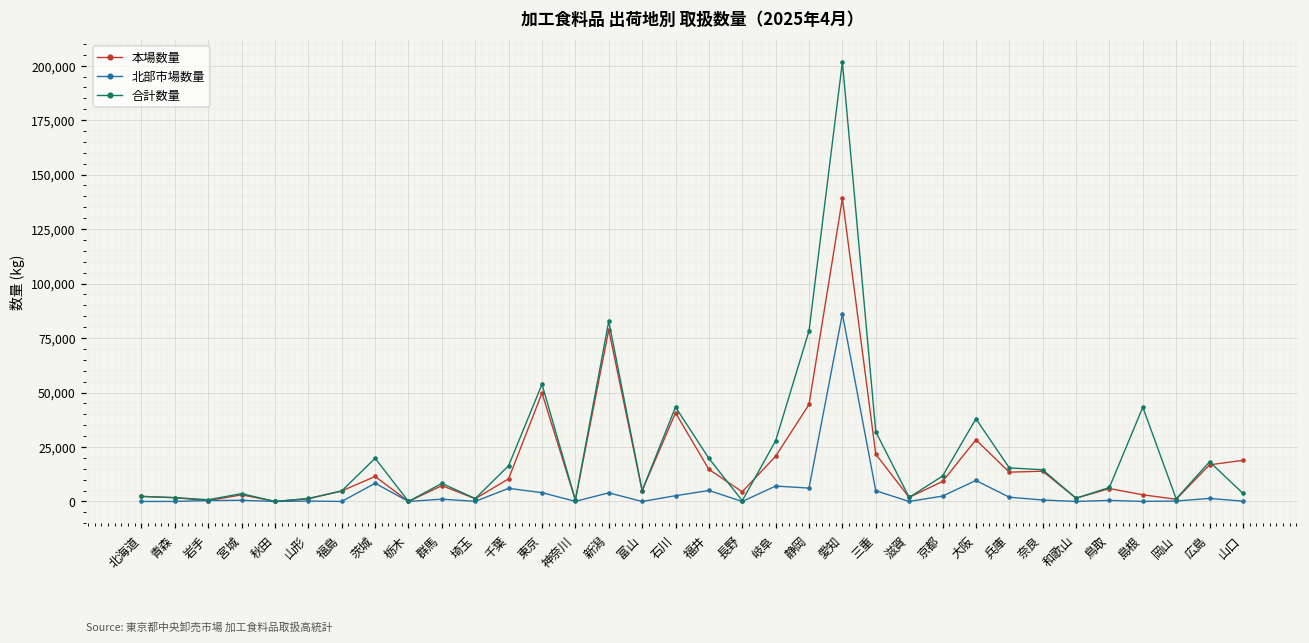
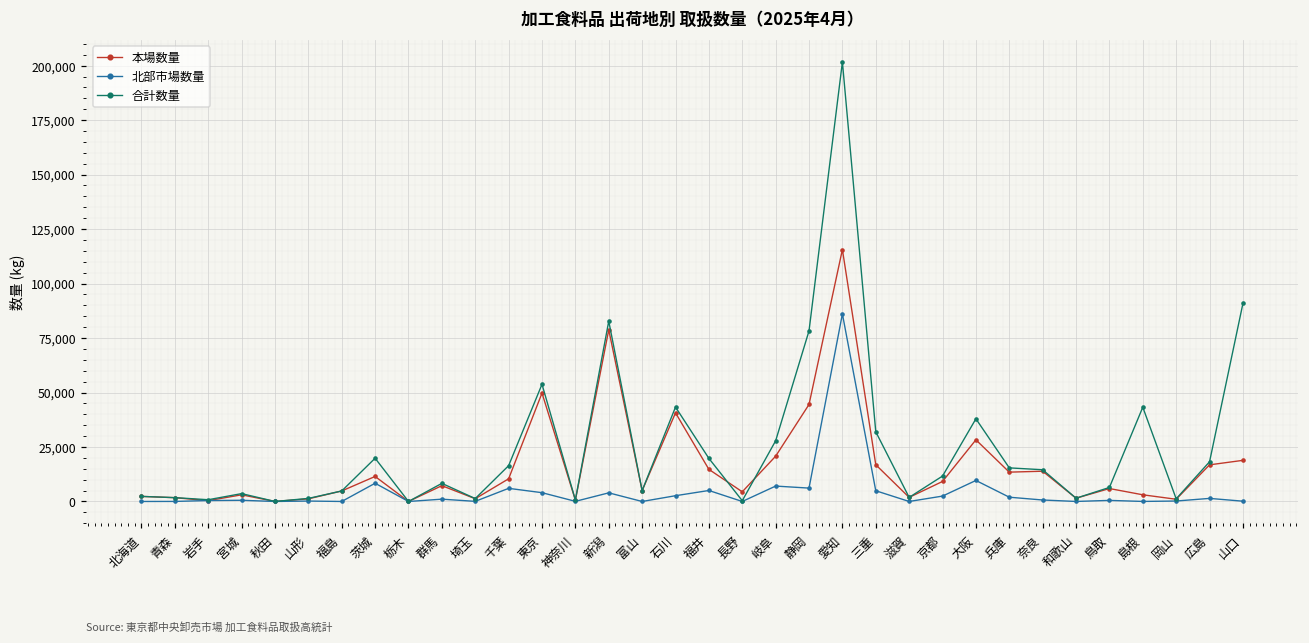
本場数量, 愛知: 139,000 -> 116,000
本場数量, 三重: 22,000 -> 17,000
合計数量, 山口: 4,000 -> 91,000
